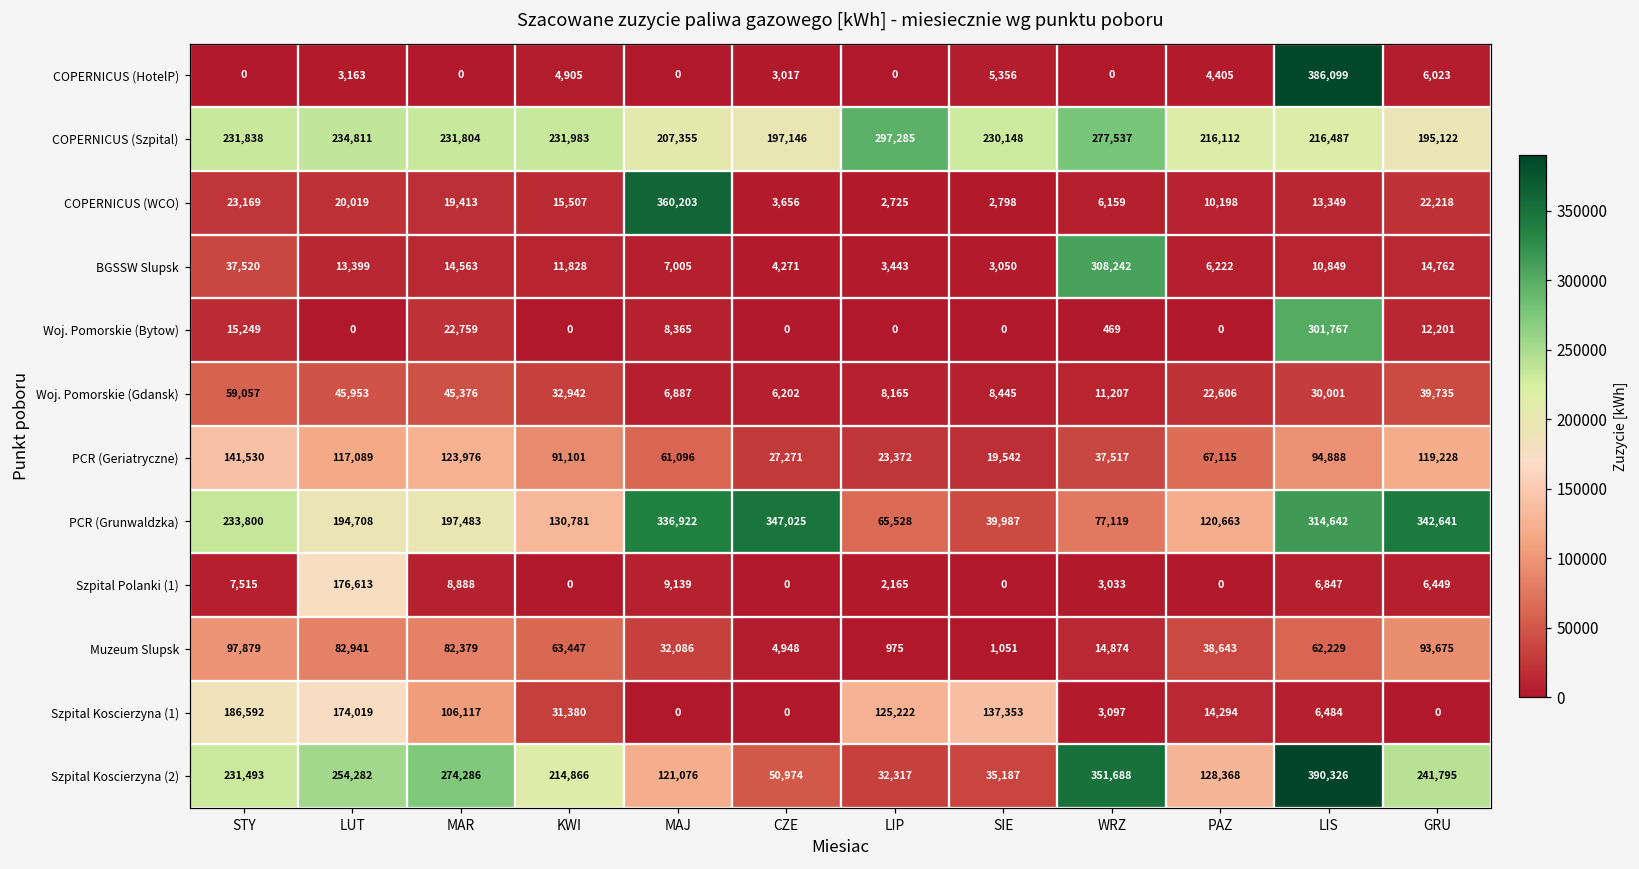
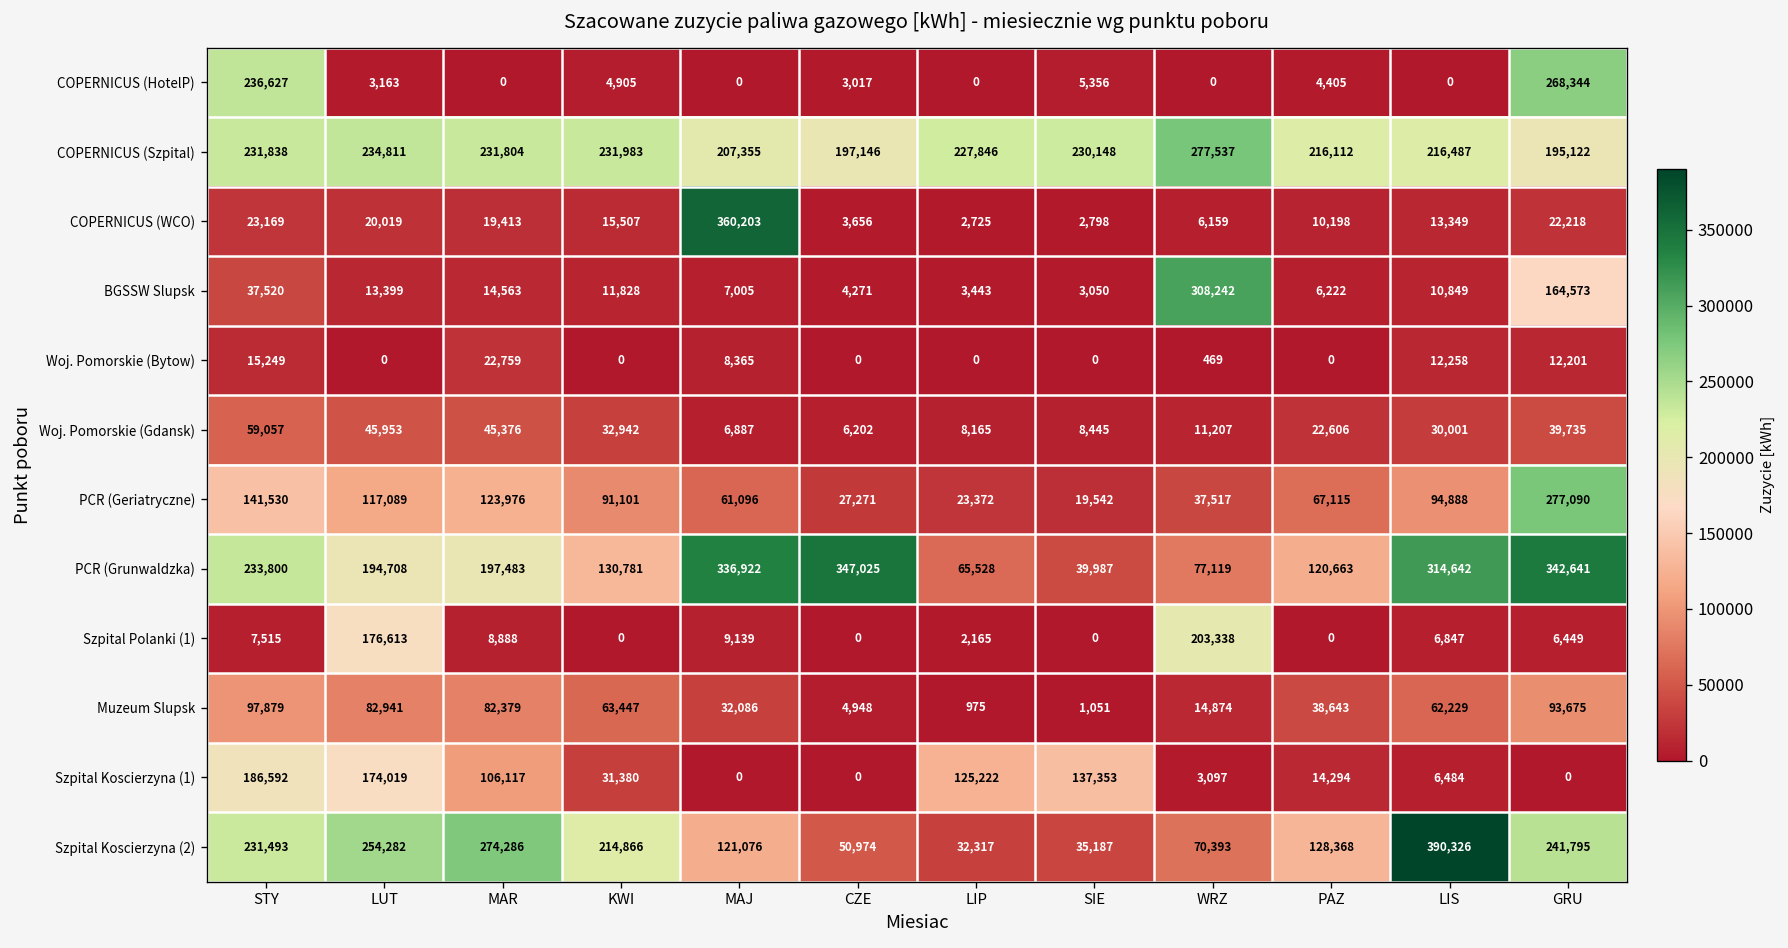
COPERNICUS (HotelP), STY: 0 -> 236,627
COPERNICUS (HotelP), LIS: 386,099 -> 0
COPERNICUS (HotelP), GRU: 6,023 -> 268,344
COPERNICUS (Szpital), LIP: 297,285 -> 227,846
BGSSW Slupsk, GRU: 14,762 -> 164,573
Woj. Pomorskie (Bytow), LIS: 301,767 -> 12,258
PCR (Geriatryczne), GRU: 119,228 -> 277,090
Szpital Polanki (1), WRZ: 3,033 -> 203,338
Szpital Koscierzyna (2), WRZ: 351,688 -> 70,393
